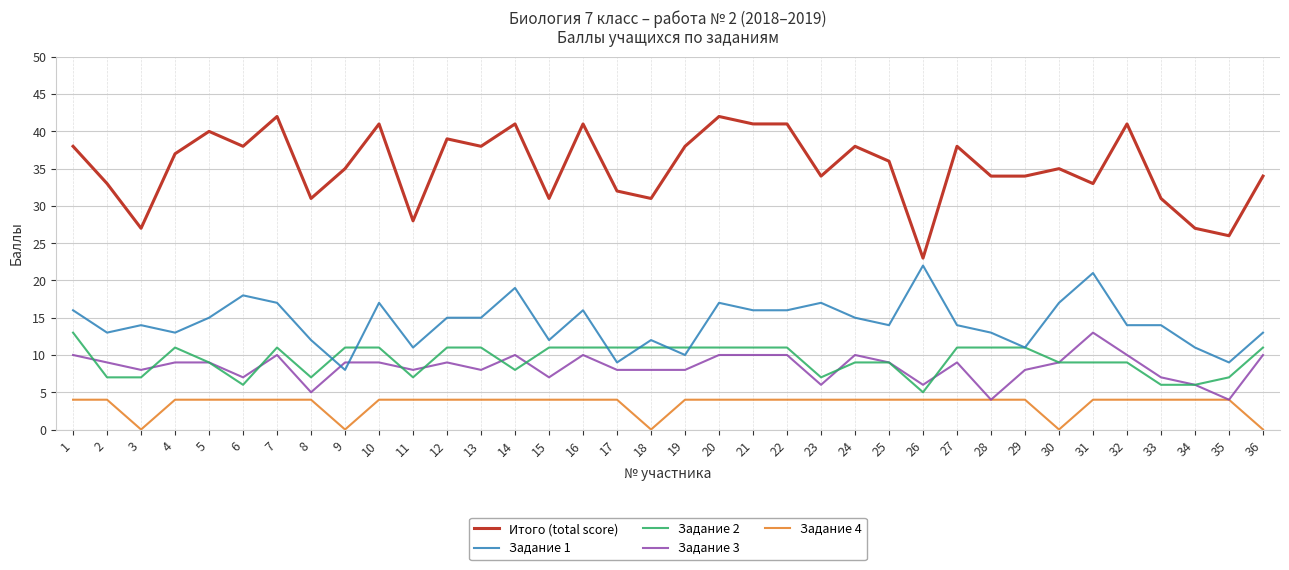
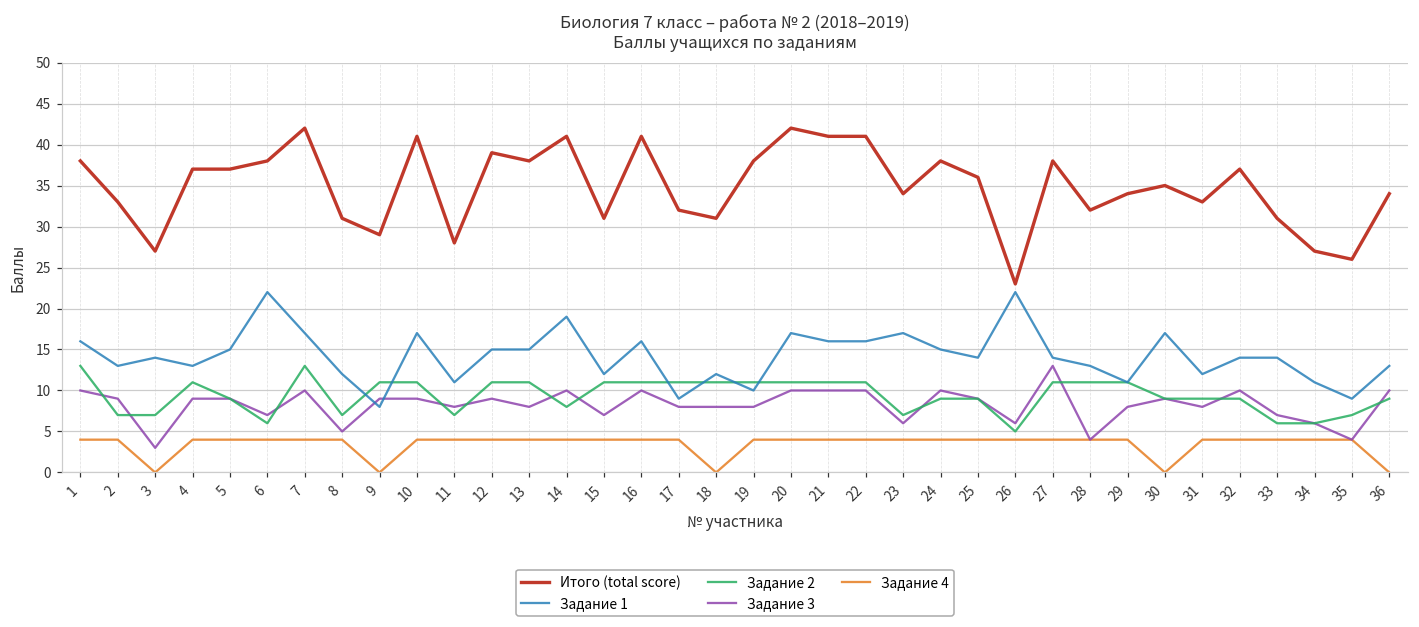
Задание 3, 3: 8 -> 3
Итого (total score), 5: 40 -> 37
Задание 1, 6: 18 -> 22
Задание 2, 7: 11 -> 13
Итого (total score), 9: 35 -> 29
Задание 3, 27: 9 -> 13
Итого (total score), 28: 34 -> 32
Задание 1, 31: 21 -> 12
Задание 3, 31: 13 -> 8
Итого (total score), 32: 41 -> 37
Задание 2, 36: 11 -> 9
